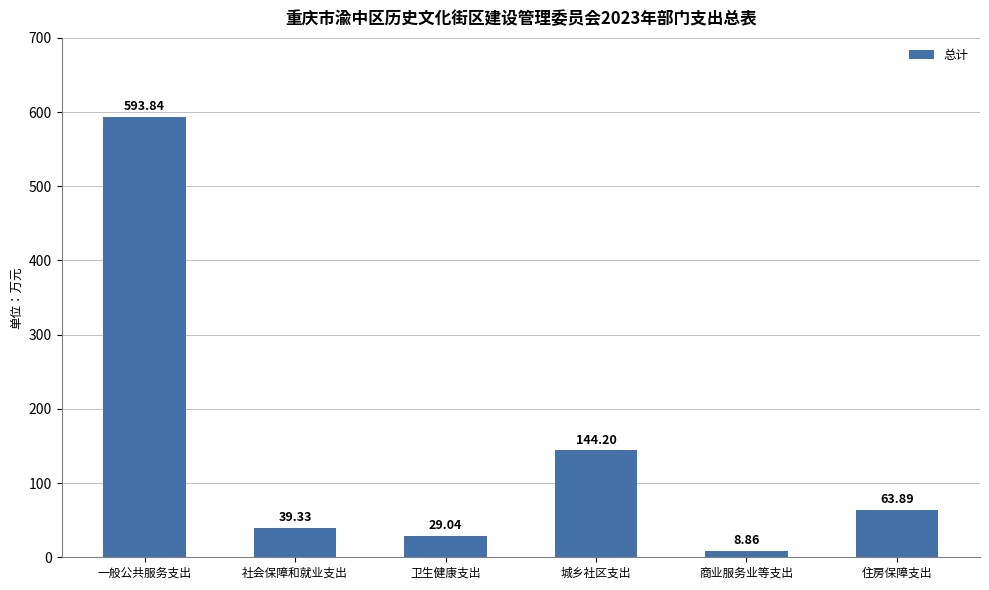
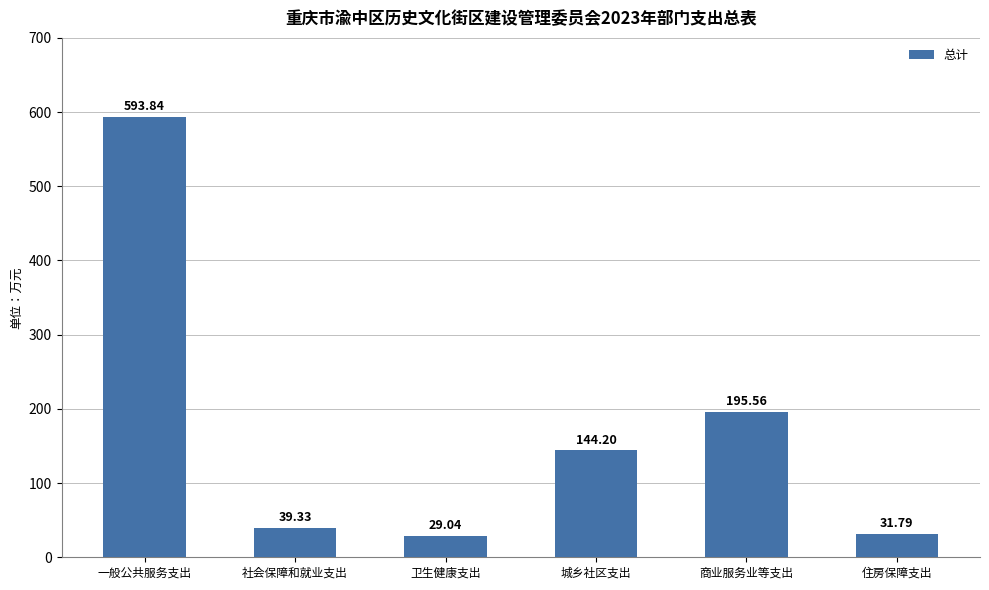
商业服务业等支出: 8.86 -> 195.56
住房保障支出: 63.89 -> 31.79
